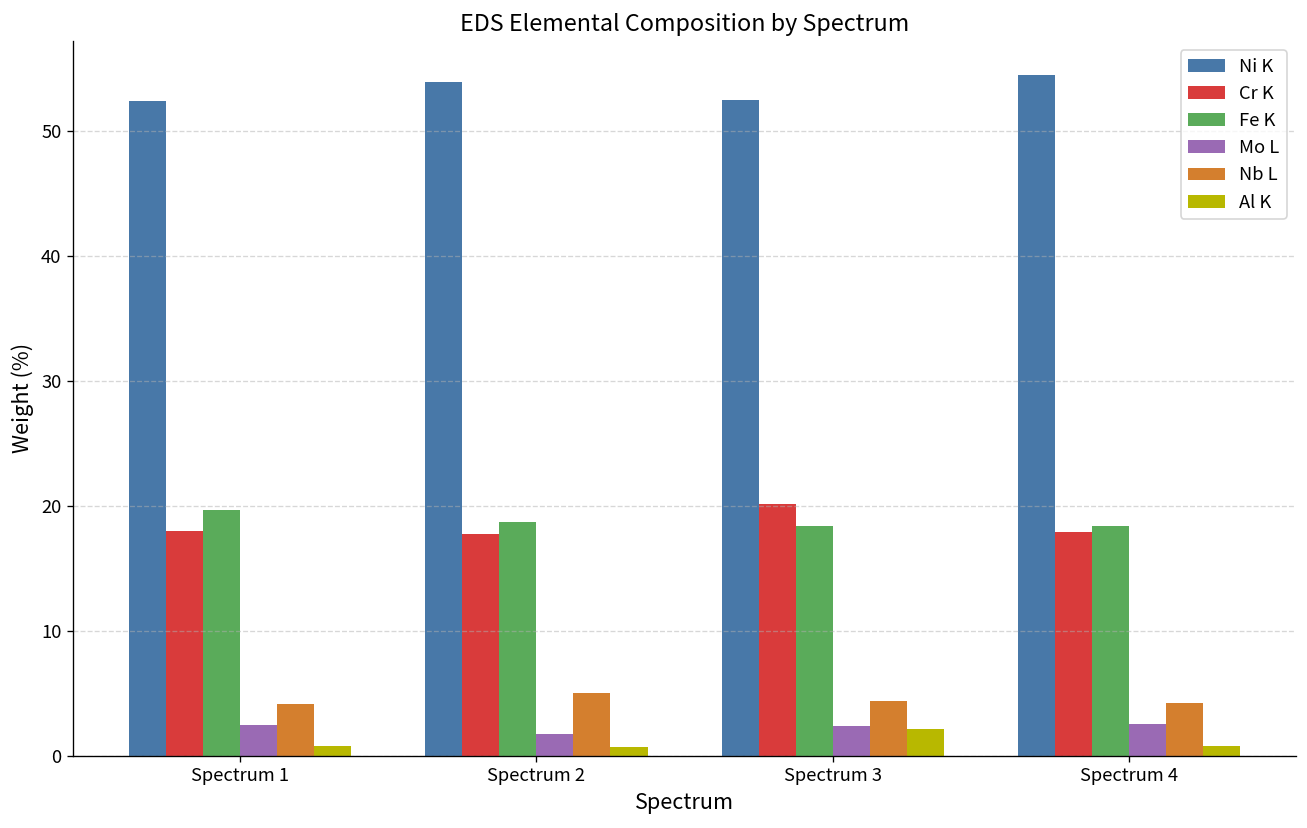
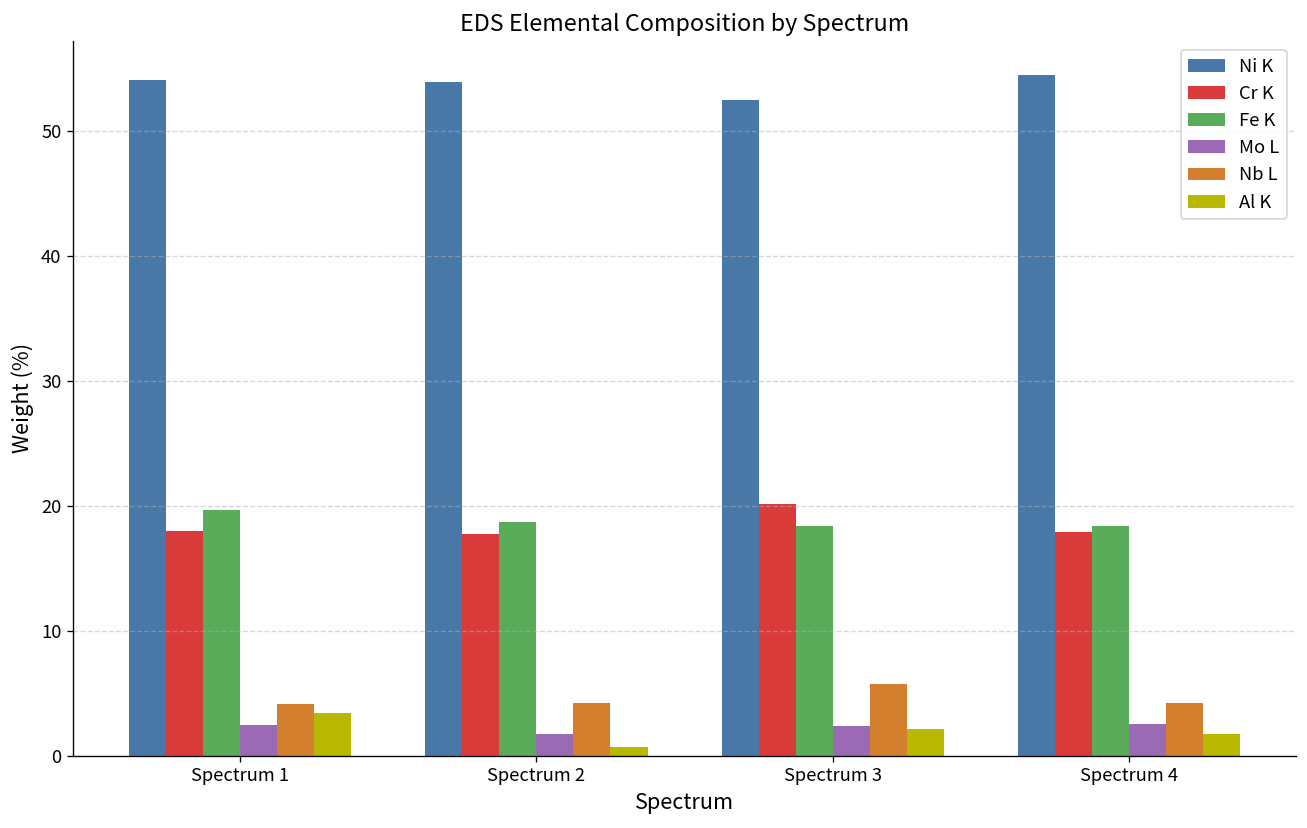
Ni K, Spectrum 1: 52.5 -> 54.1
Al K, Spectrum 1: 0.8 -> 3.4
Nb L, Spectrum 2: 5.1 -> 4.2
Nb L, Spectrum 3: 4.3 -> 5.7
Al K, Spectrum 4: 0.8 -> 1.7
